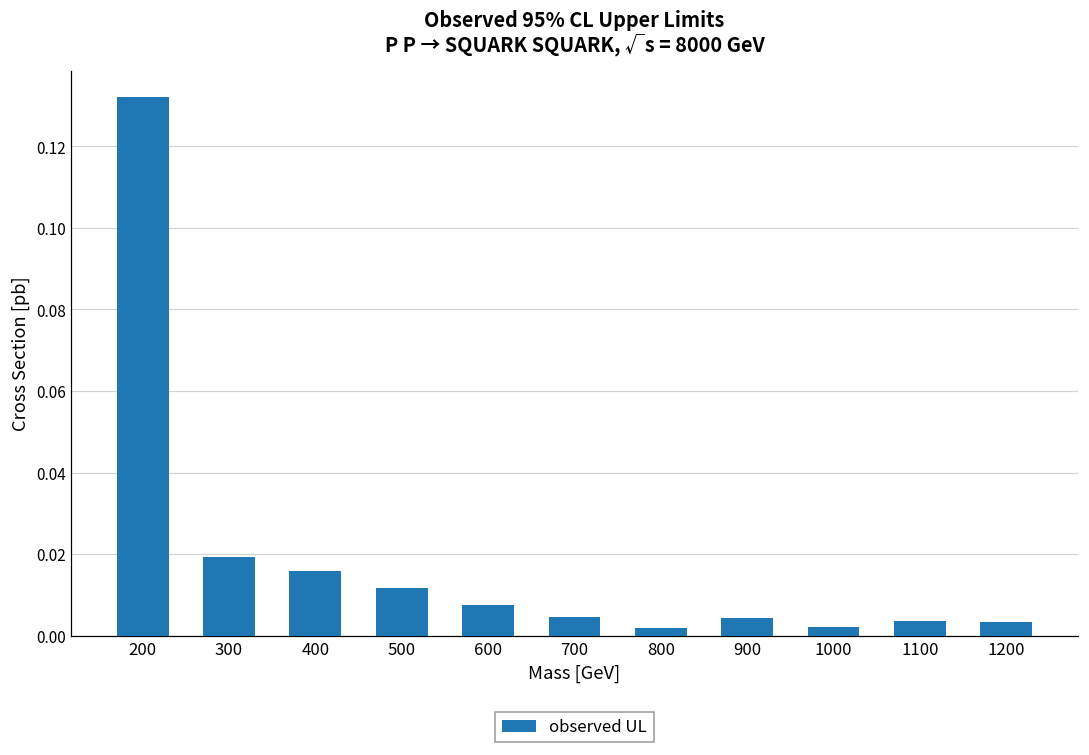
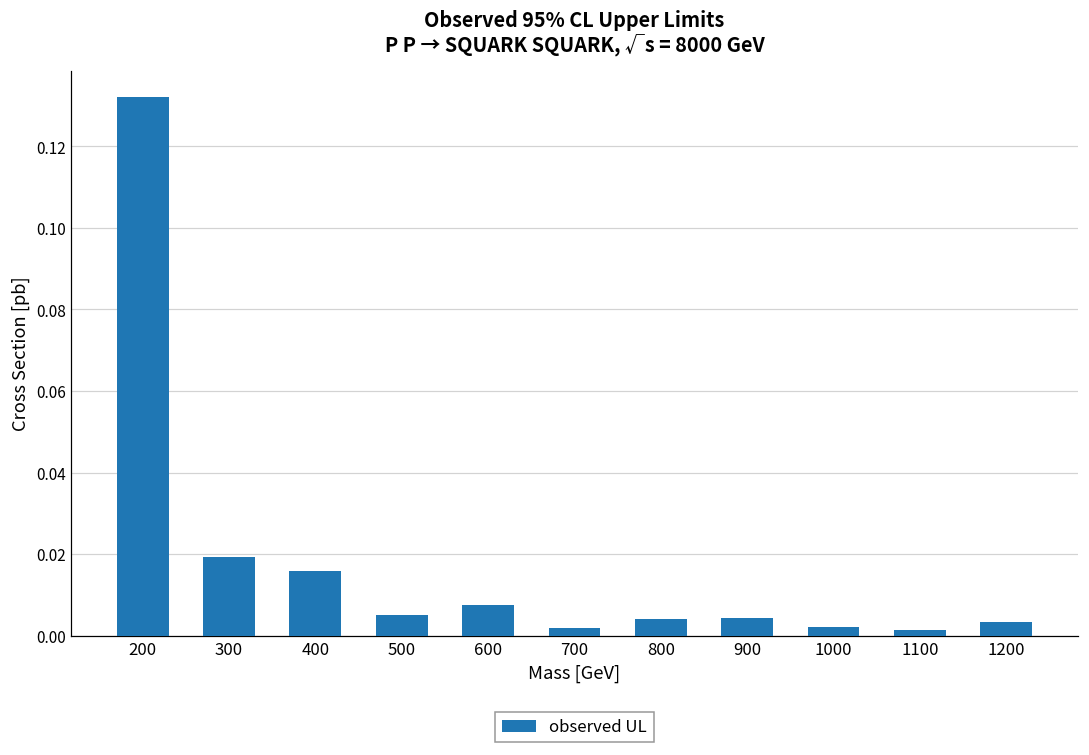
500: 0.012 -> 0.005
700: 0.005 -> 0.002
800: 0.002 -> 0.004
1100: 0.004 -> 0.001
